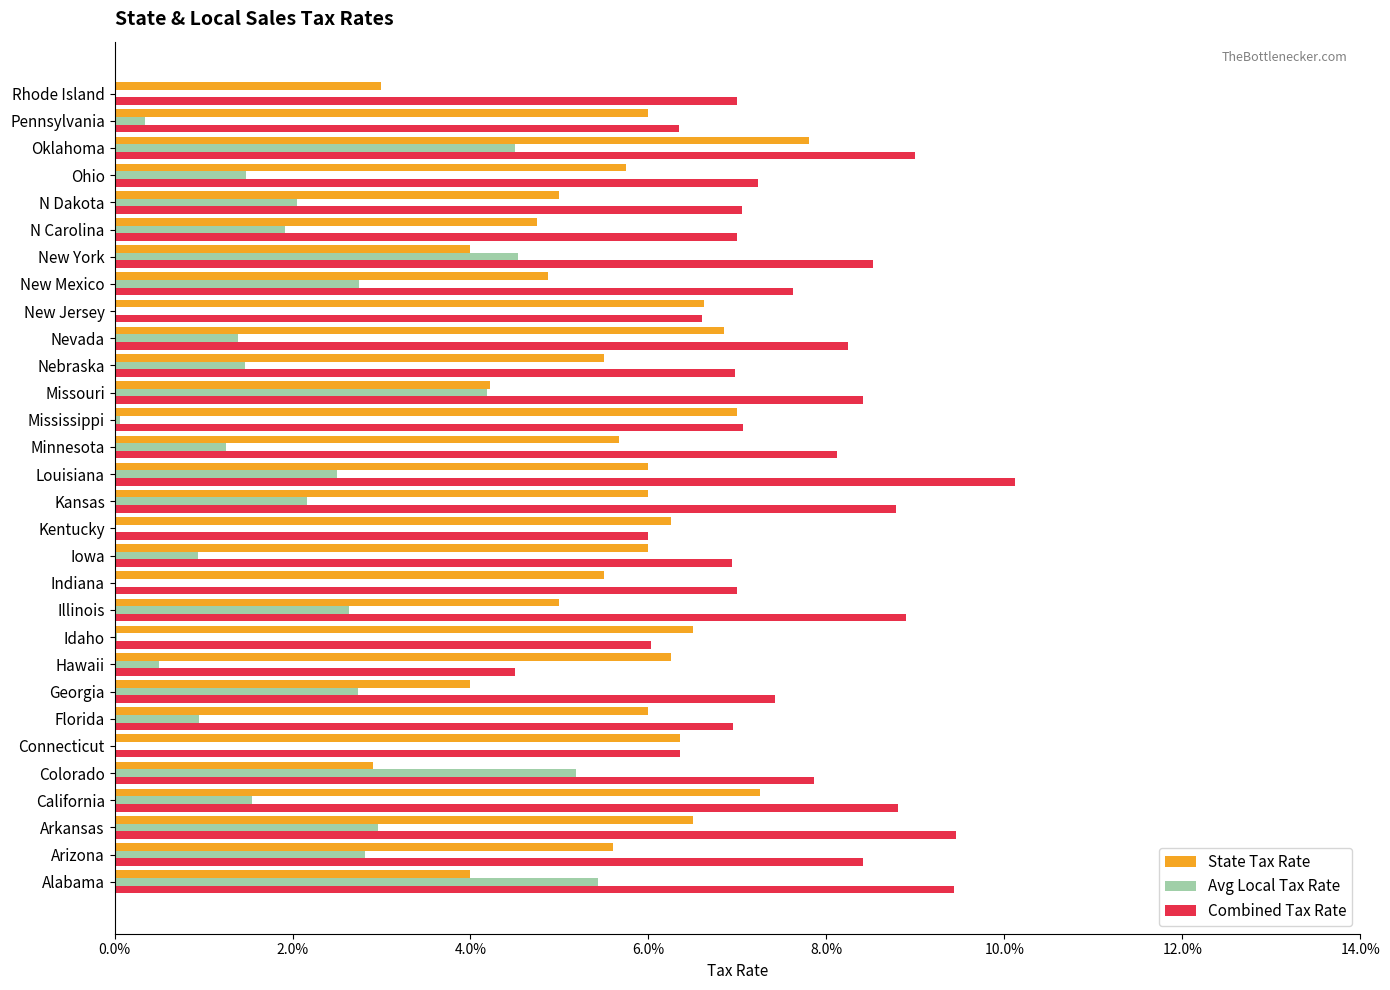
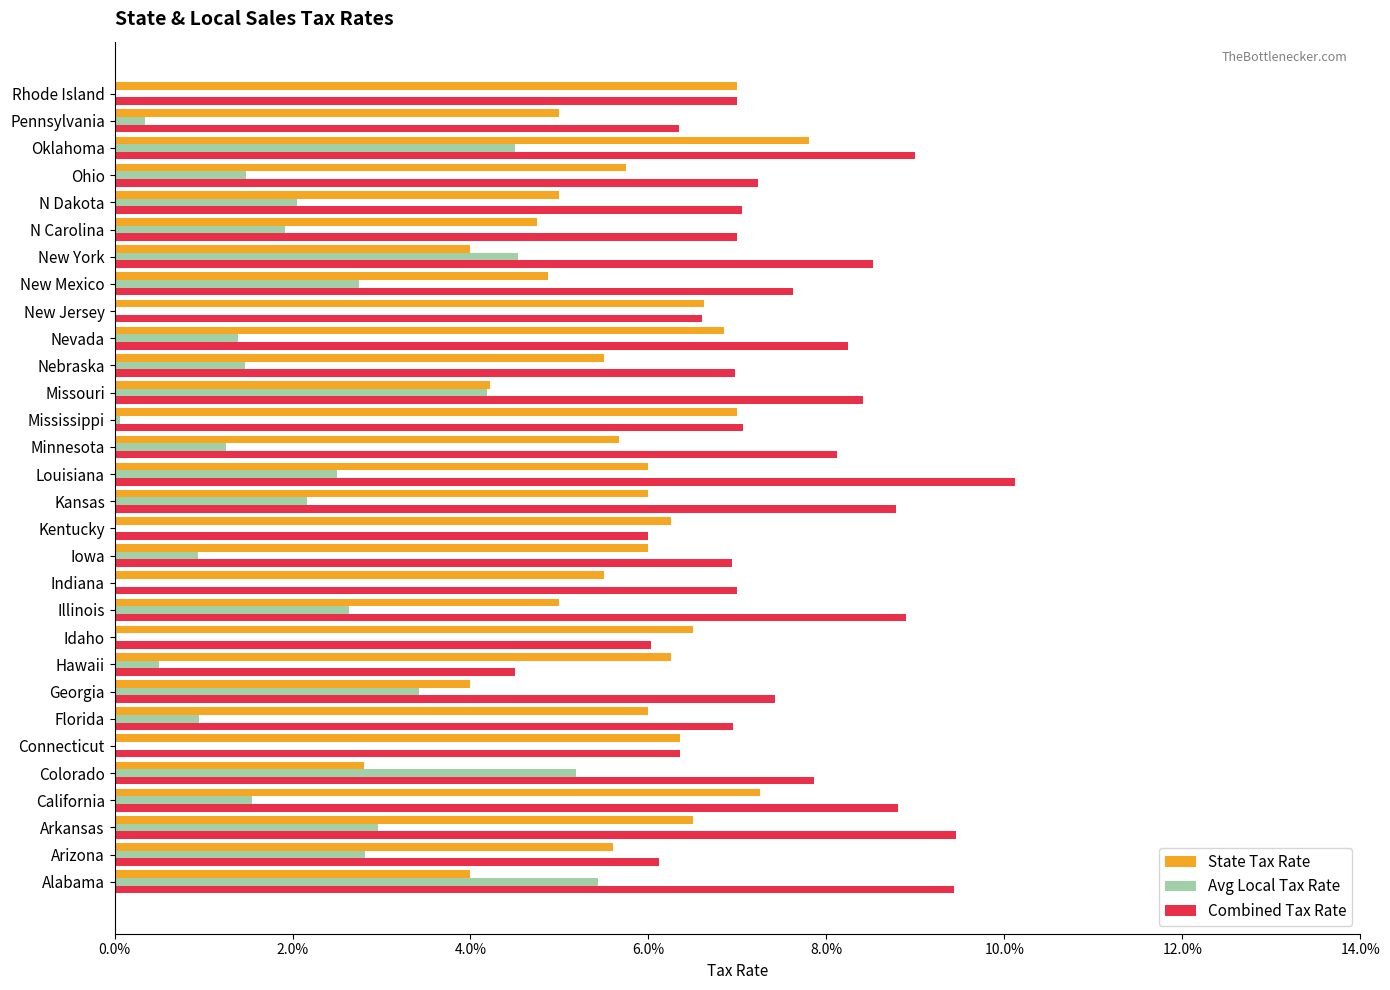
State Tax Rate, Rhode Island: 3.0% -> 7.0%
State Tax Rate, Pennsylvania: 6.0% -> 5.0%
Avg Local Tax Rate, Georgia: 2.7% -> 3.4%
State Tax Rate, Colorado: 2.9% -> 2.8%
Combined Tax Rate, Arizona: 8.4% -> 6.1%
